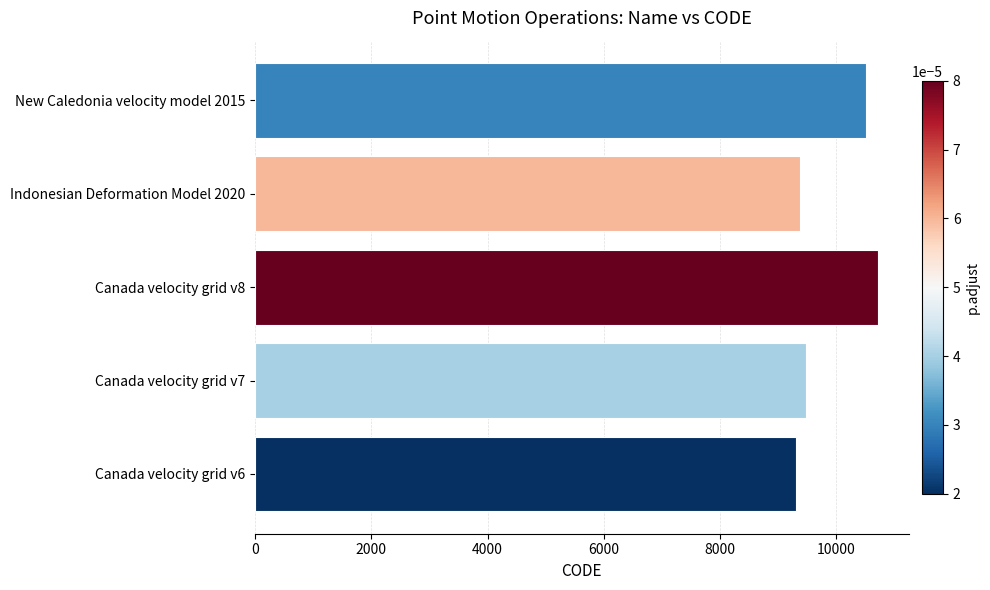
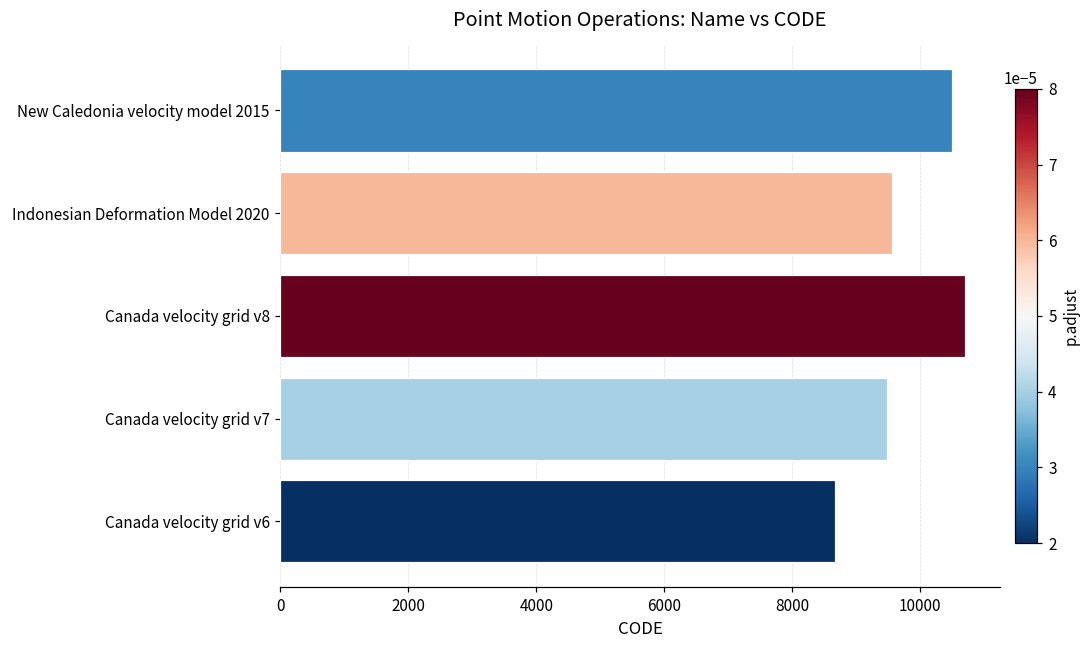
Indonesian Deformation Model 2020: 9400 -> 9600
Canada velocity grid v6: 9300 -> 8700
